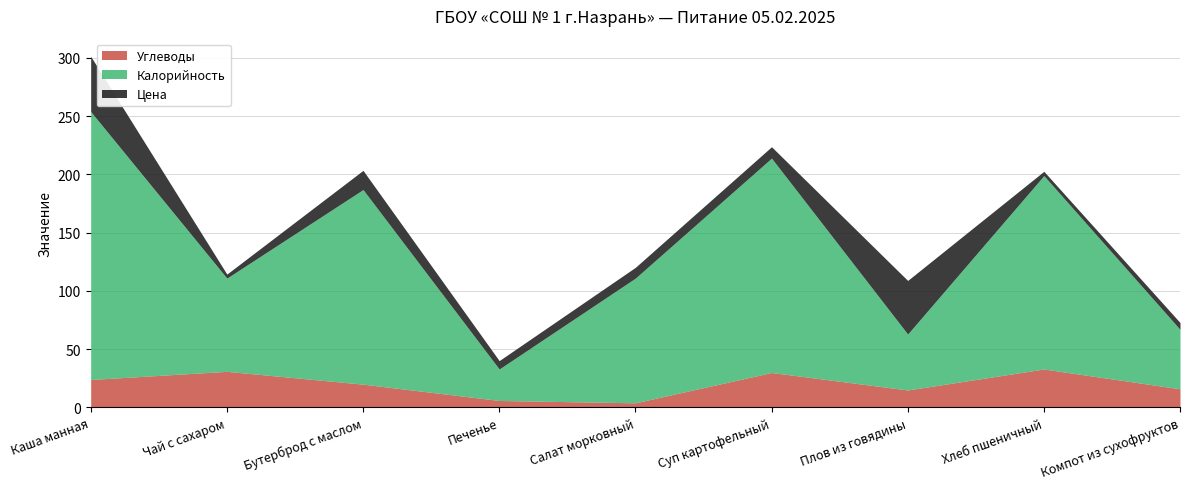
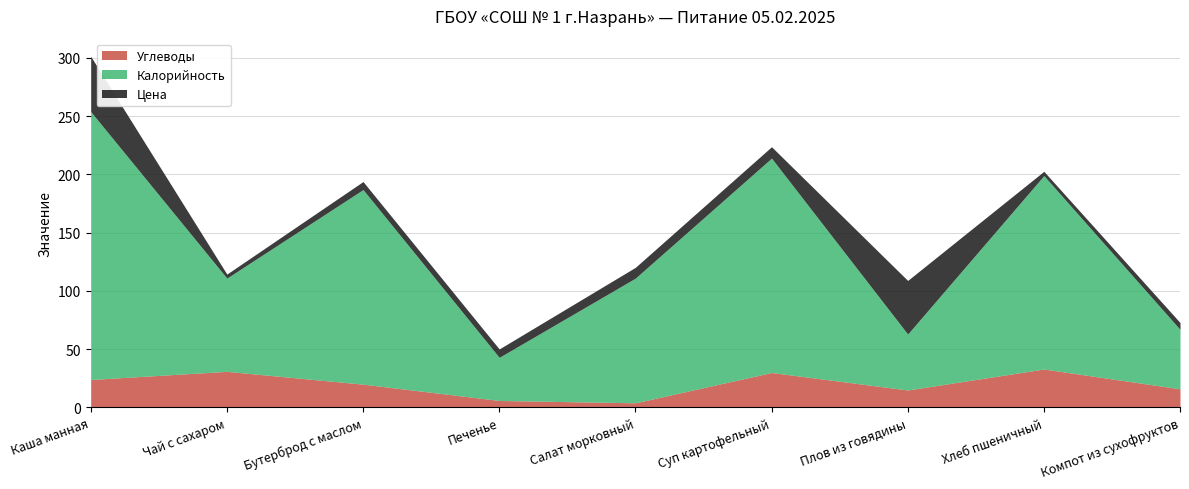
Цена, Бутерброд с маслом: 17 -> 7
Калорийность, Печенье: 27 -> 37
